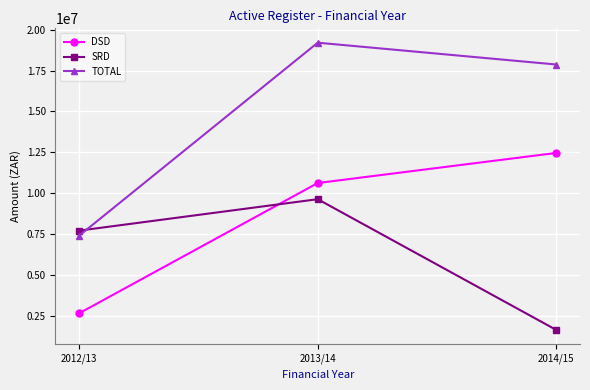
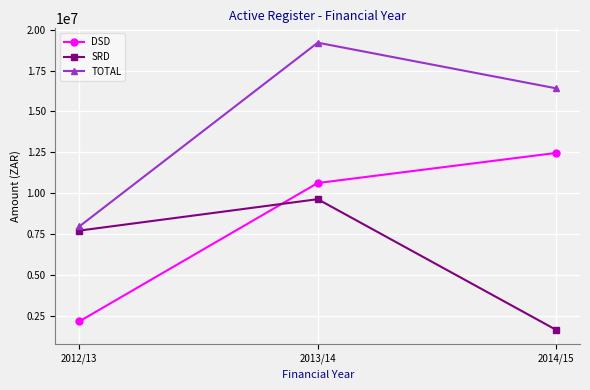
DSD, 2012/13: 2700000 -> 2200000
TOTAL, 2012/13: 7400000 -> 8000000
TOTAL, 2014/15: 17900000 -> 16400000
